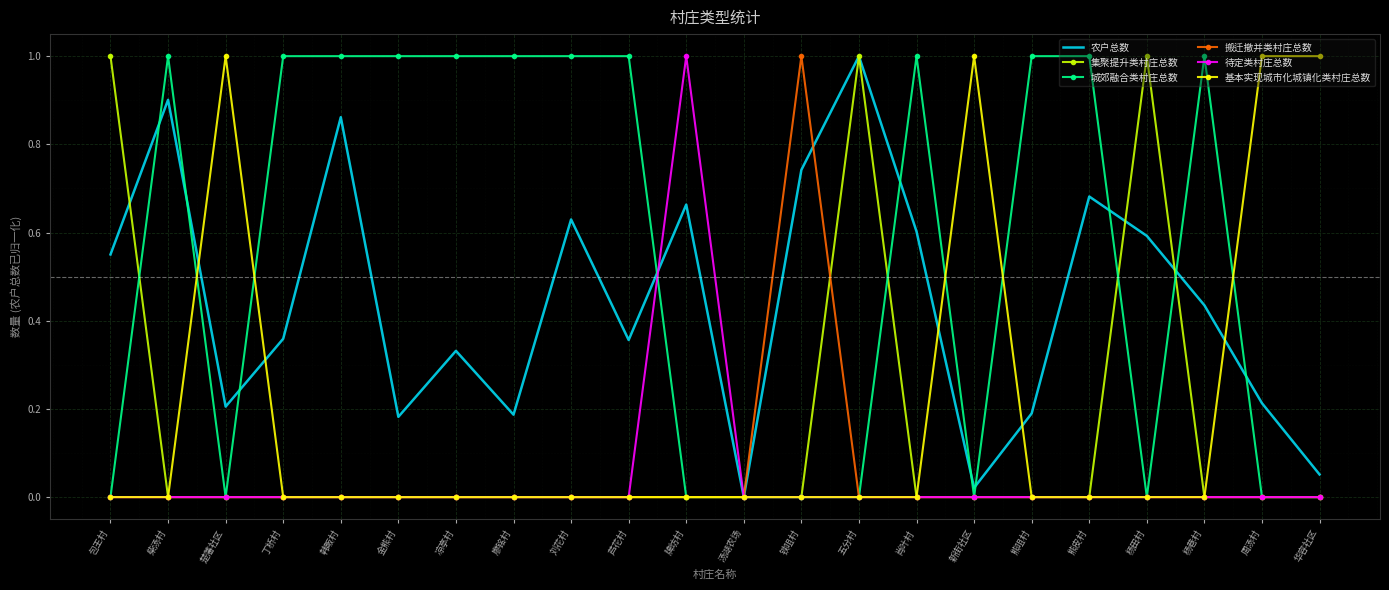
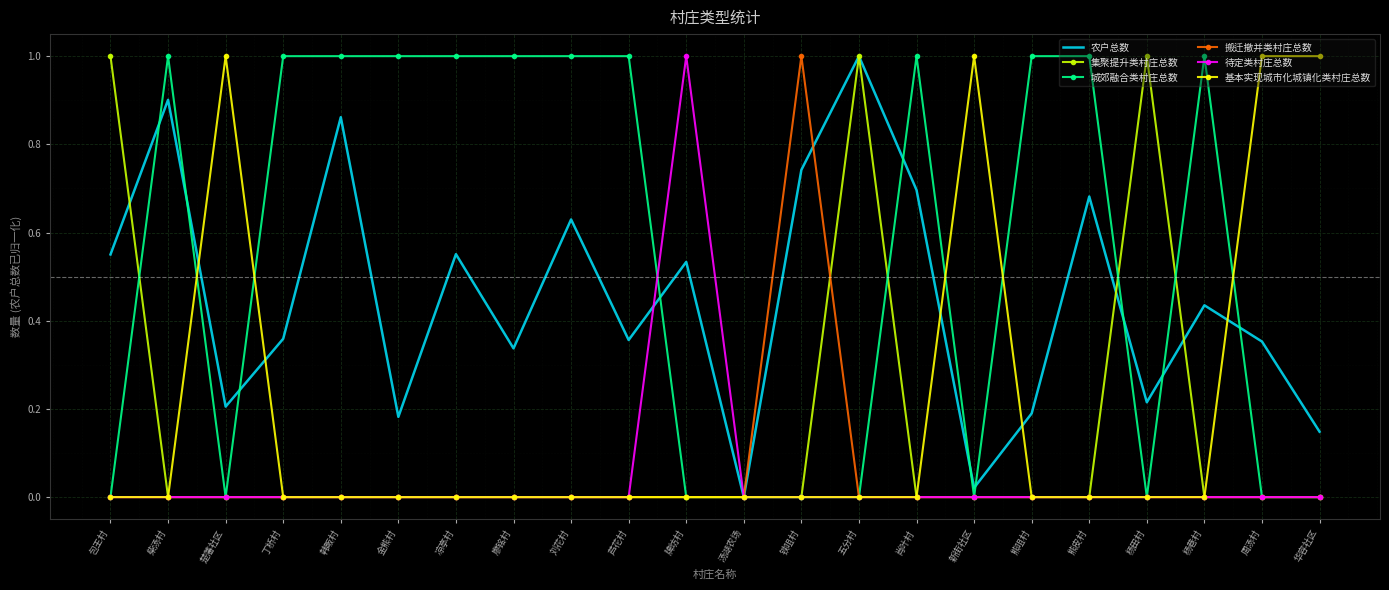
农户总数, 凉亭村: 0.33 -> 0.55
农户总数, 廖铭村: 0.19 -> 0.34
农户总数, 牌坊村: 0.66 -> 0.53
农户总数, 肖叶村: 0.60 -> 0.70
农户总数, 杨田村: 0.59 -> 0.22
农户总数, 周汤村: 0.21 -> 0.35
农户总数, 华容社区: 0.05 -> 0.15
